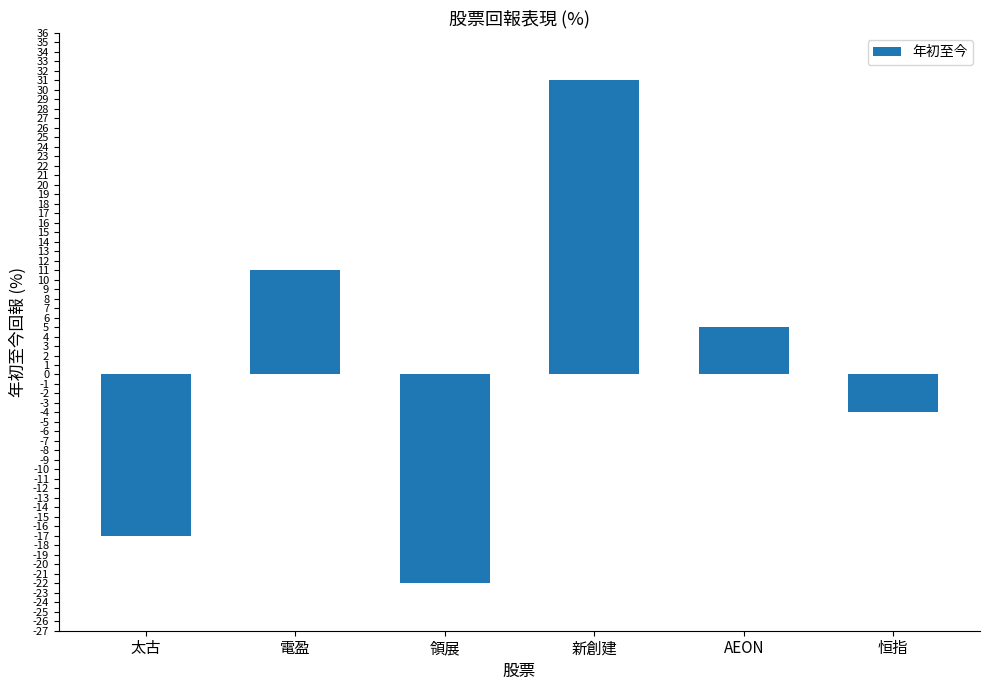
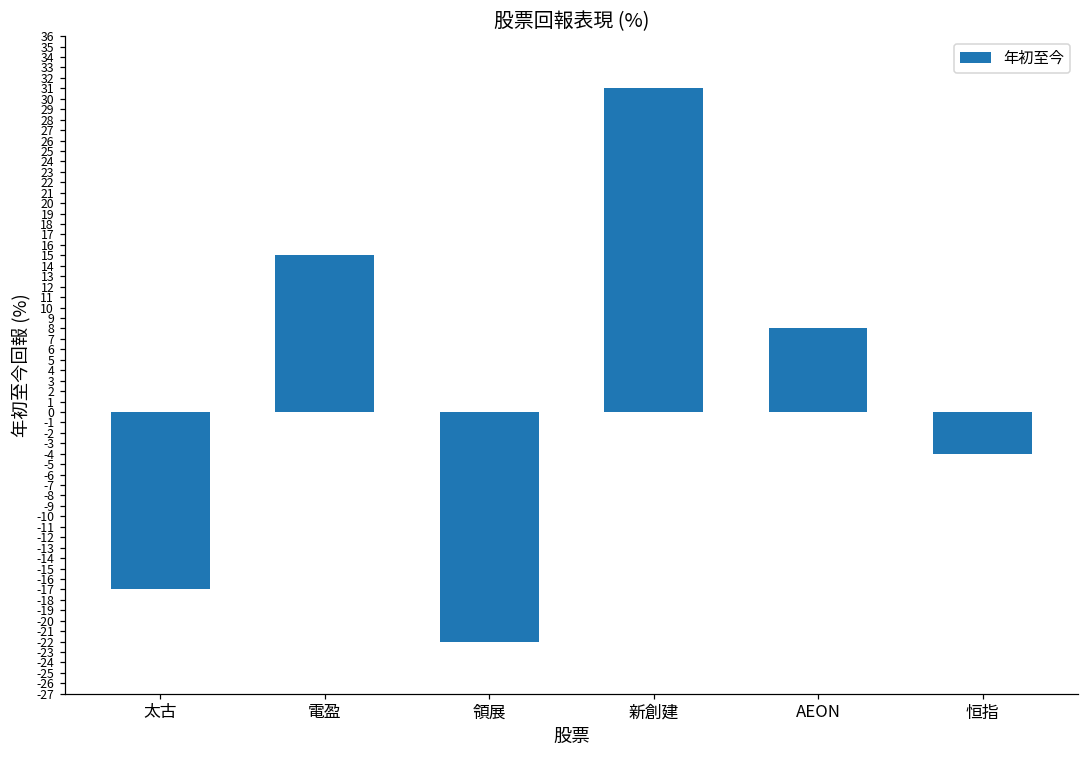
電盈: 11 -> 15
AEON: 5 -> 8
